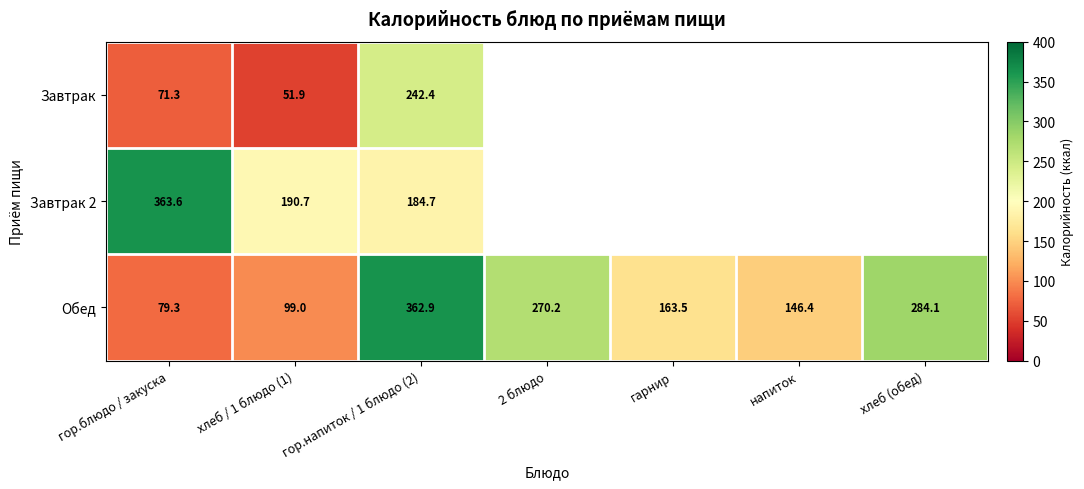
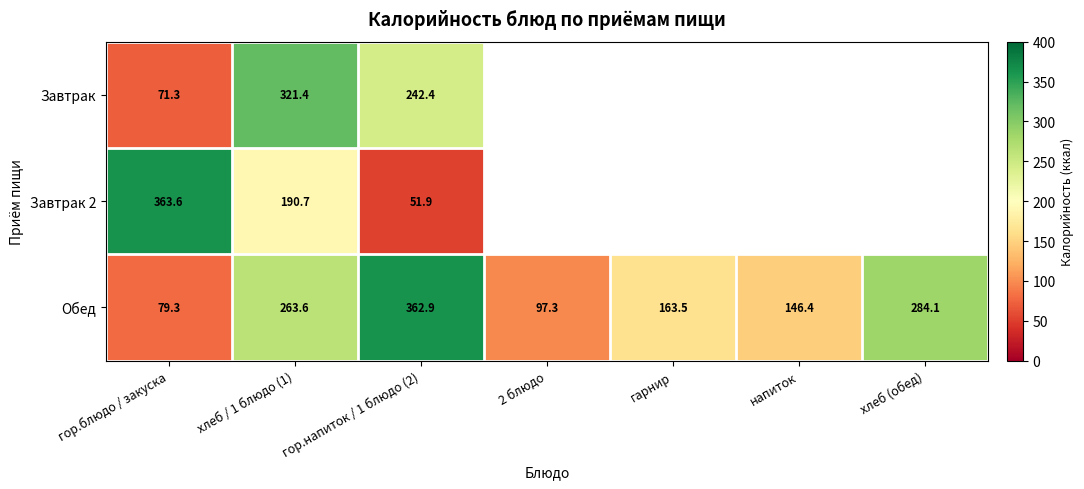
Завтрак, хлеб / 1 блюдо (1): 51.9 -> 321.4
Завтрак 2, гор.напиток / 1 блюдо (2): 184.7 -> 51.9
Обед, хлеб / 1 блюдо (1): 99.0 -> 263.6
Обед, 2 блюдо: 270.2 -> 97.3
